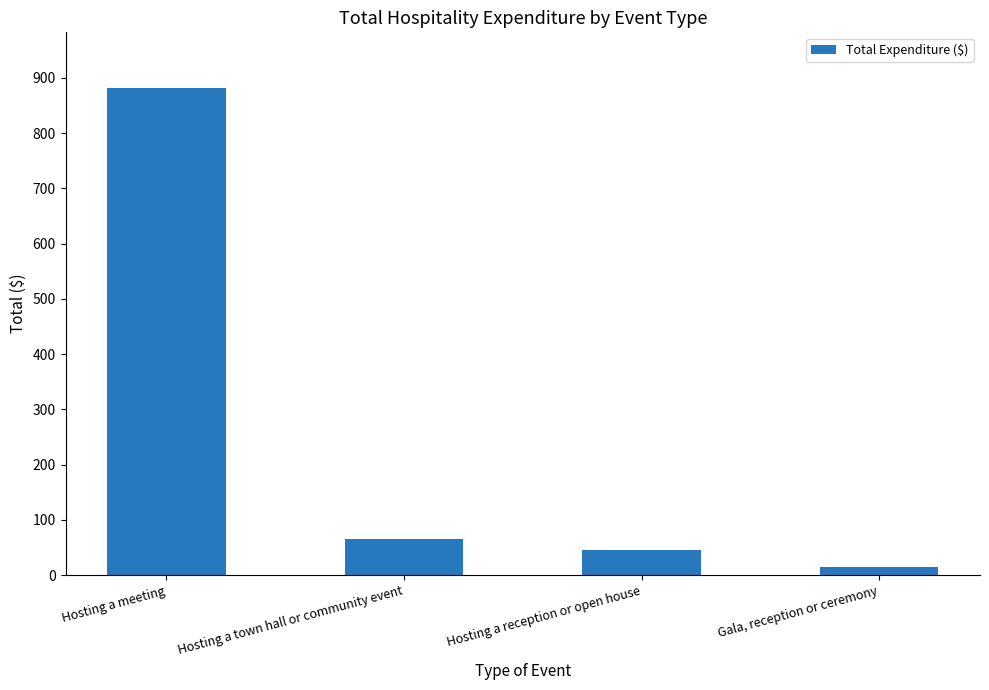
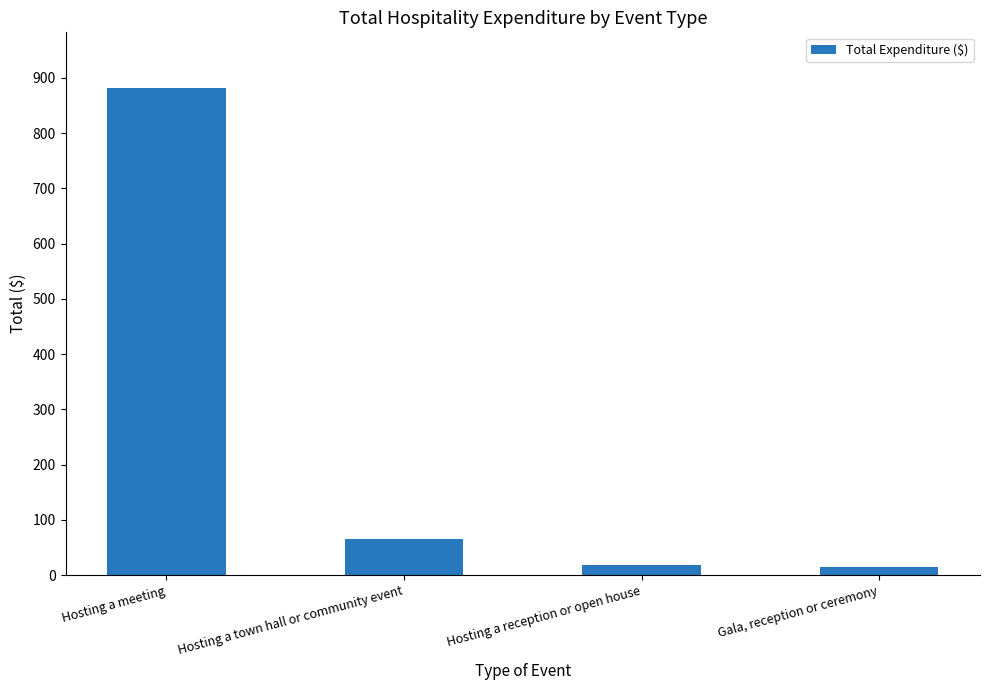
Hosting a reception or open house: 50 -> 20
